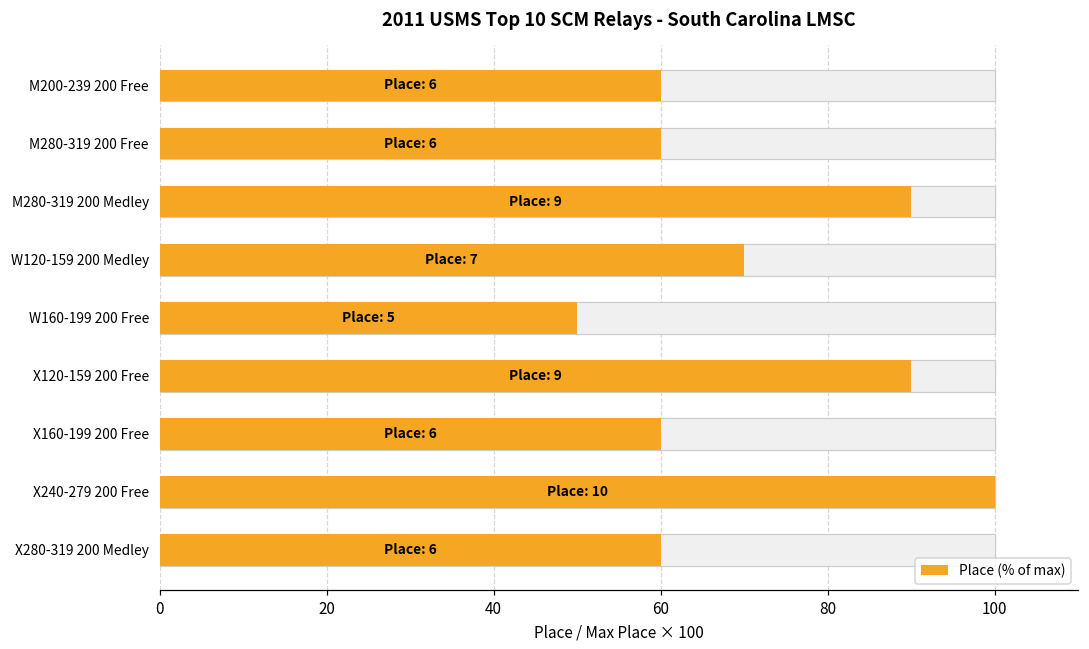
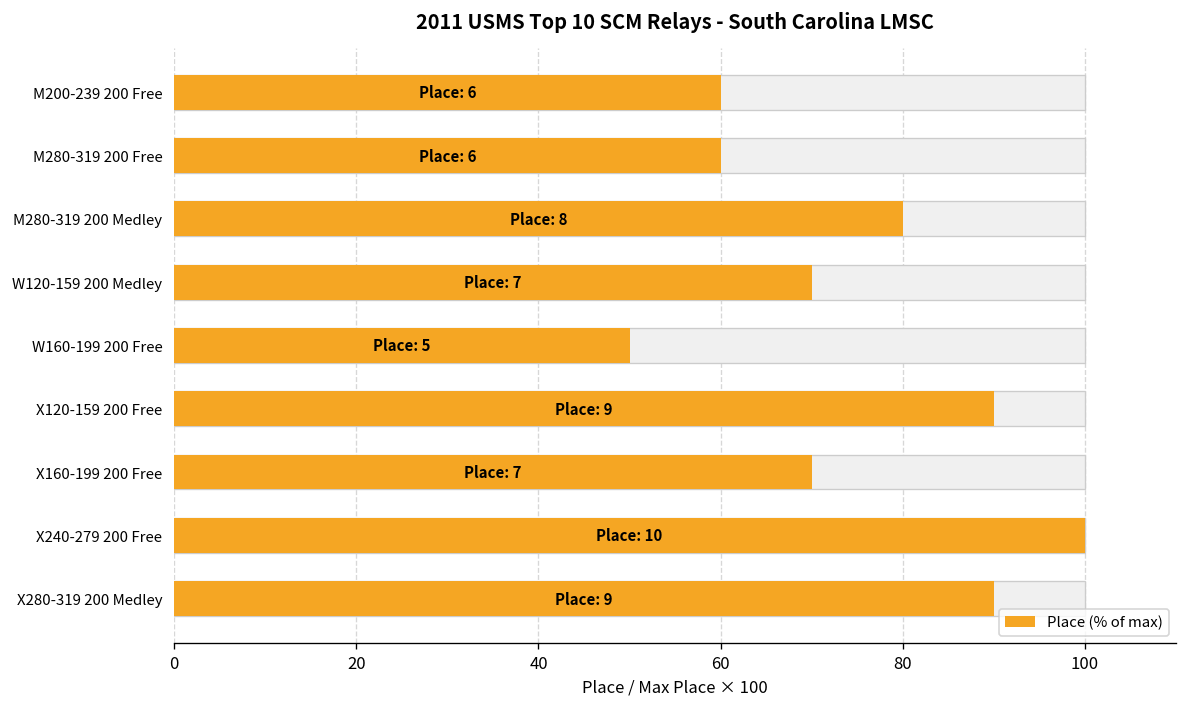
Place (% of max), M280-319 200 Medley: 9 -> 8
Place (% of max), X160-199 200 Free: 6 -> 7
Place (% of max), X280-319 200 Medley: 6 -> 9
